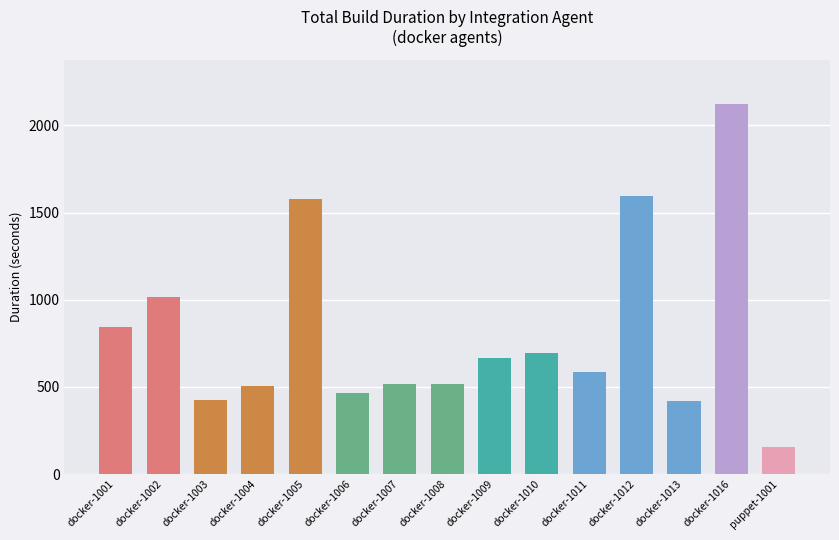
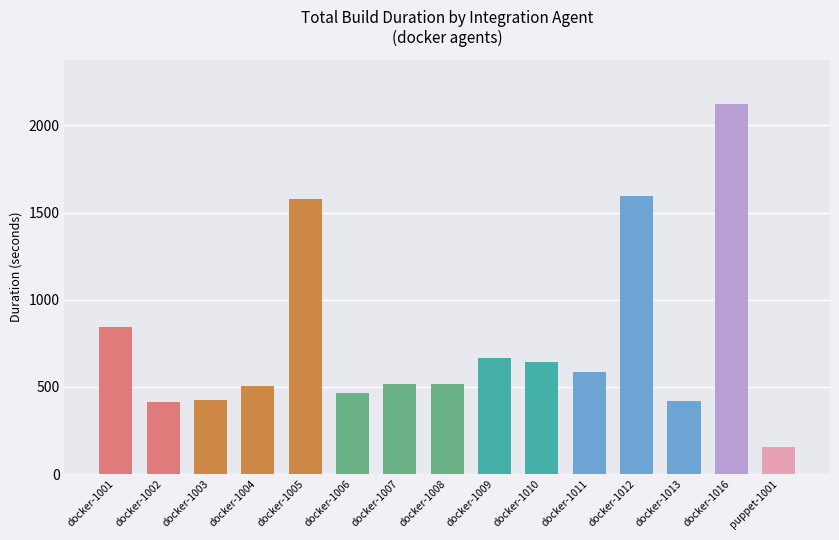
docker-1002: 1010 -> 410
docker-1010: 690 -> 640
